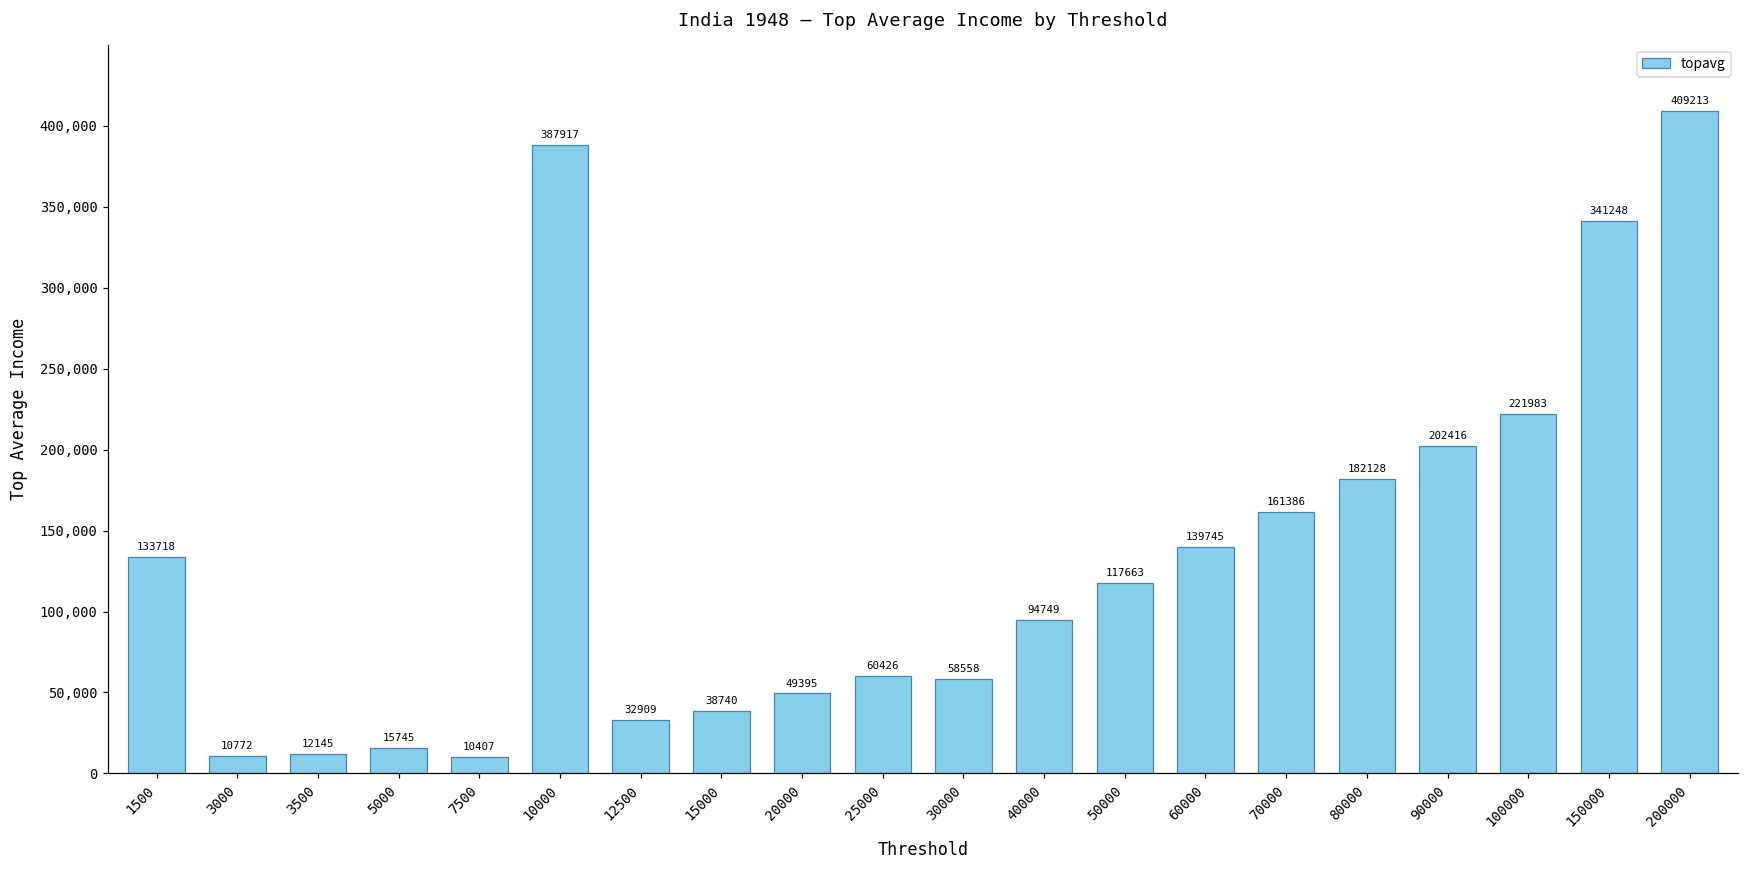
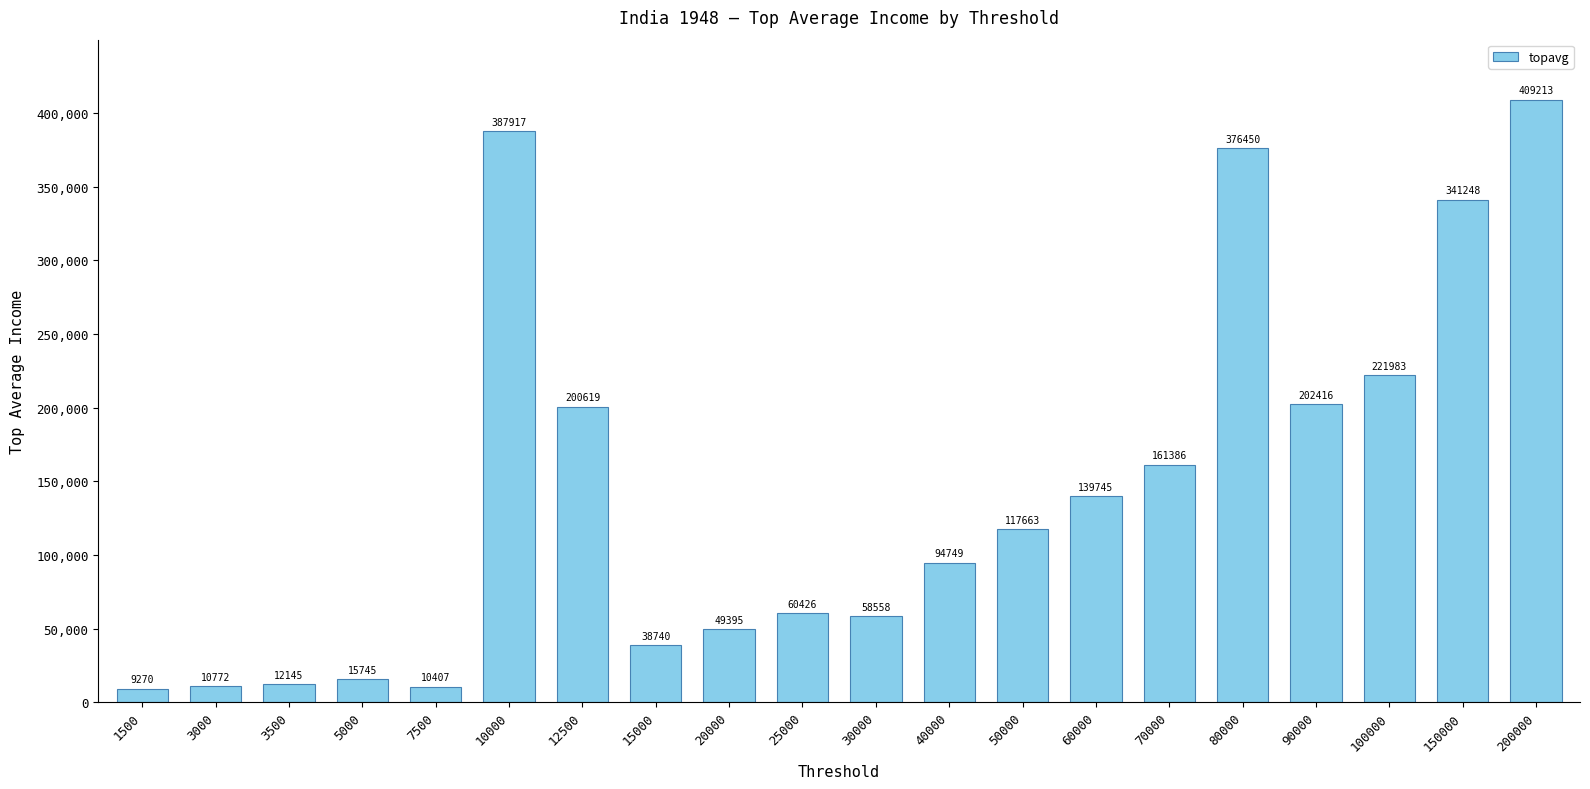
1500: 133718 -> 9270
12500: 32909 -> 200619
80000: 182128 -> 376450
